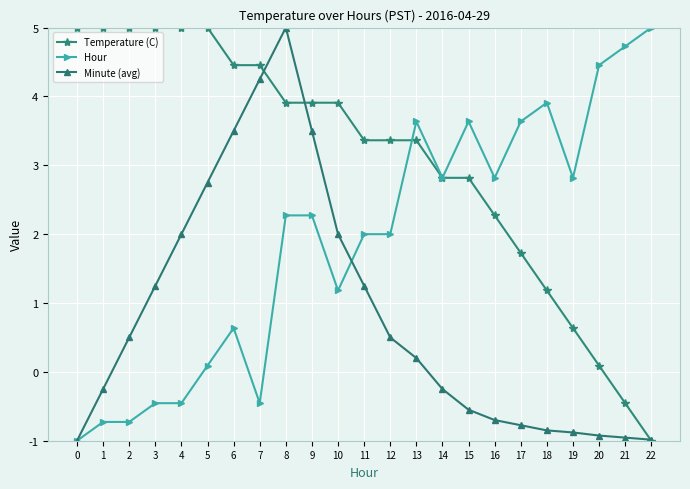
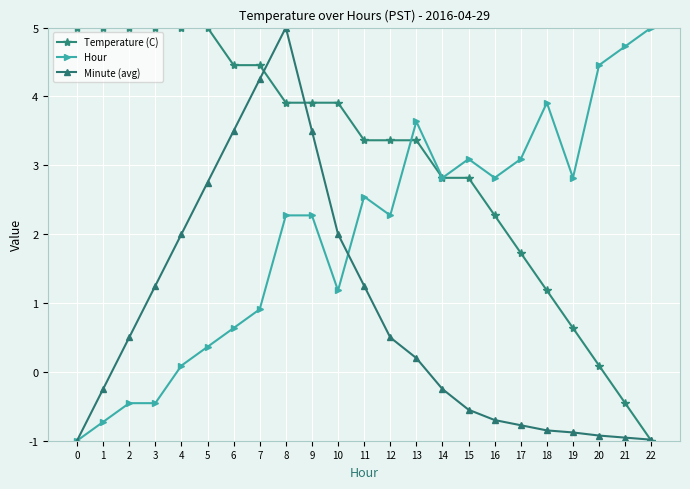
Hour, 2: -0.7 -> -0.5
Hour, 4: -0.5 -> 0.1
Hour, 5: 0.1 -> 0.4
Hour, 7: -0.5 -> 0.9
Hour, 11: 2.0 -> 2.5
Hour, 12: 2.0 -> 2.3
Hour, 15: 3.6 -> 3.1
Hour, 17: 3.6 -> 3.1
